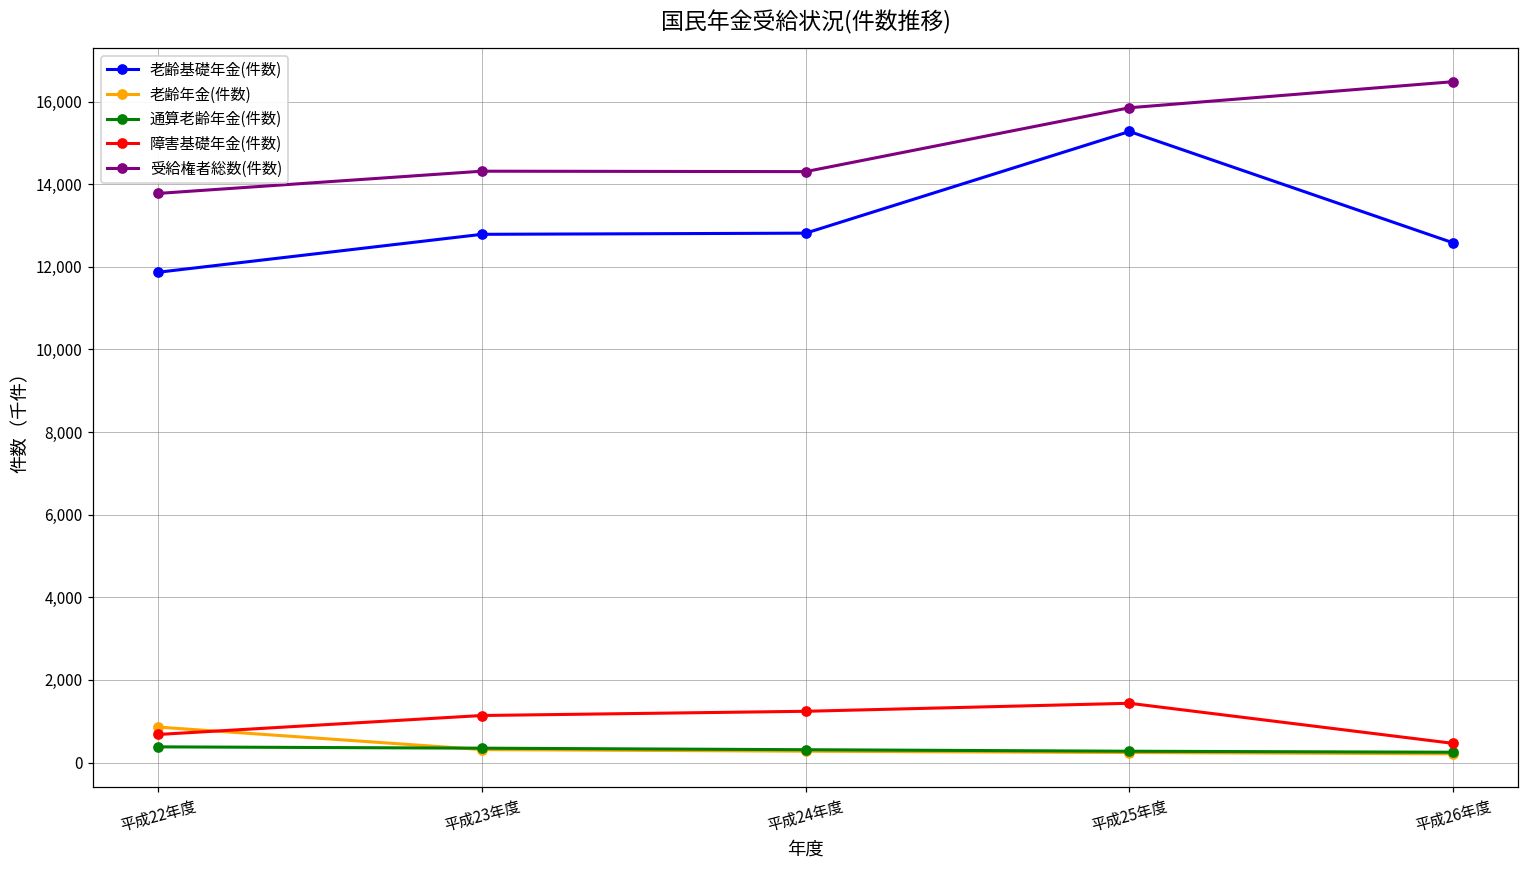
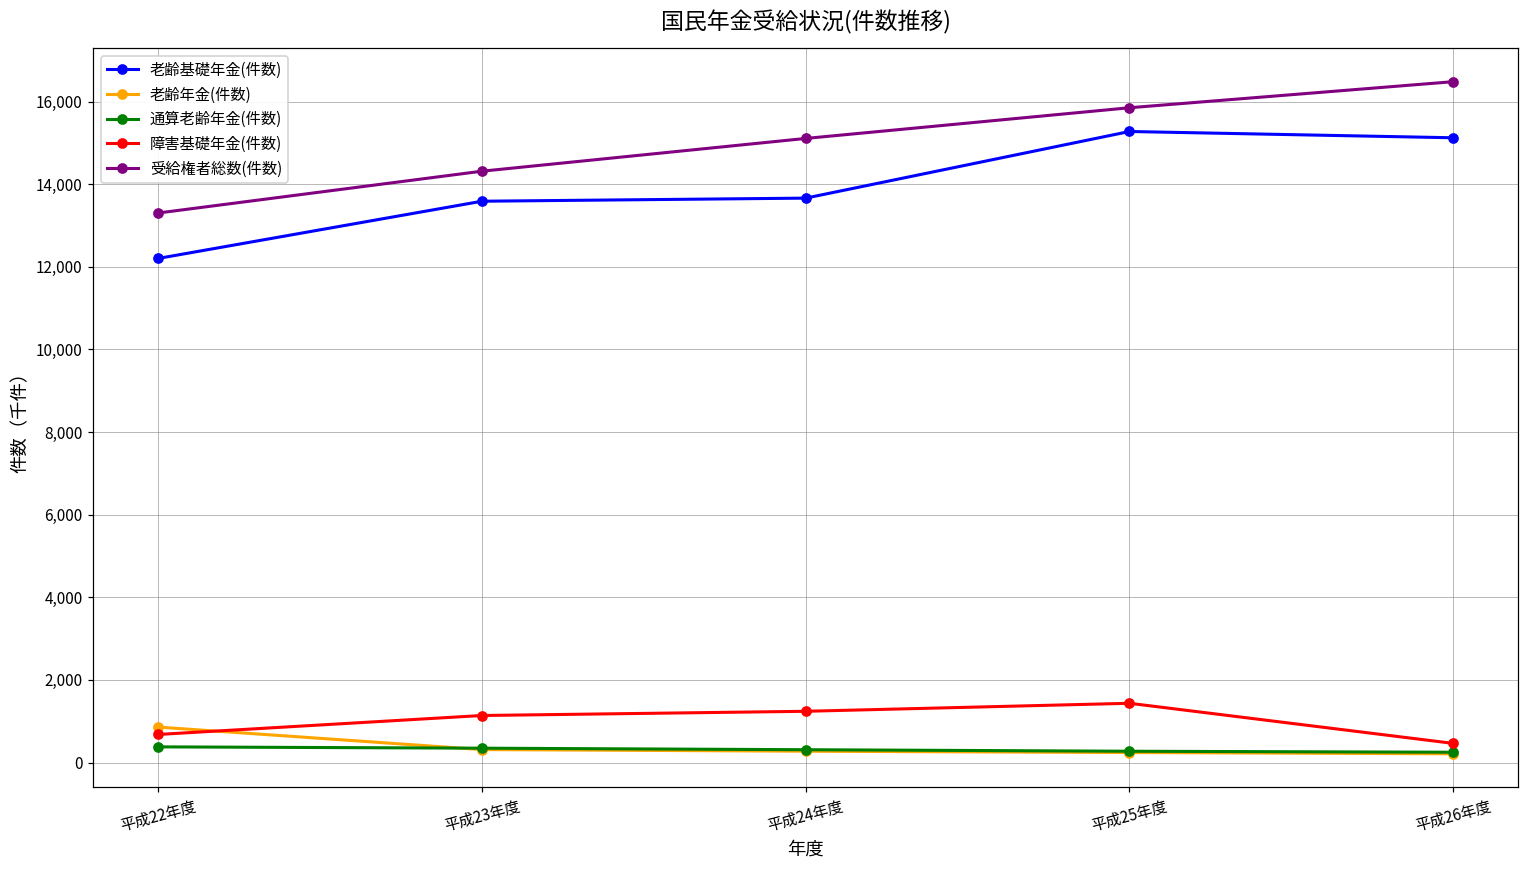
老齢基礎年金(件数), 平成22年度: 11,900 -> 12,200
受給権者総数(件数), 平成22年度: 13,800 -> 13,300
老齢基礎年金(件数), 平成23年度: 12,800 -> 13,600
老齢基礎年金(件数), 平成24年度: 12,800 -> 13,700
受給権者総数(件数), 平成24年度: 14,300 -> 15,100
老齢基礎年金(件数), 平成26年度: 12,600 -> 15,100
